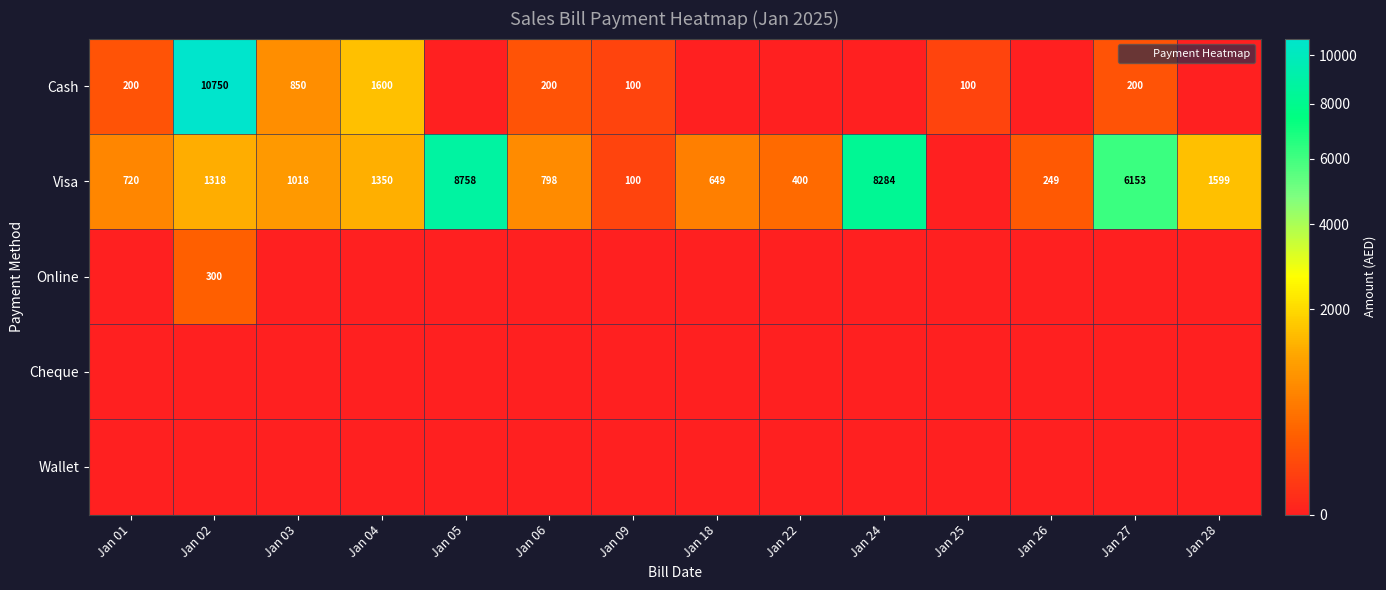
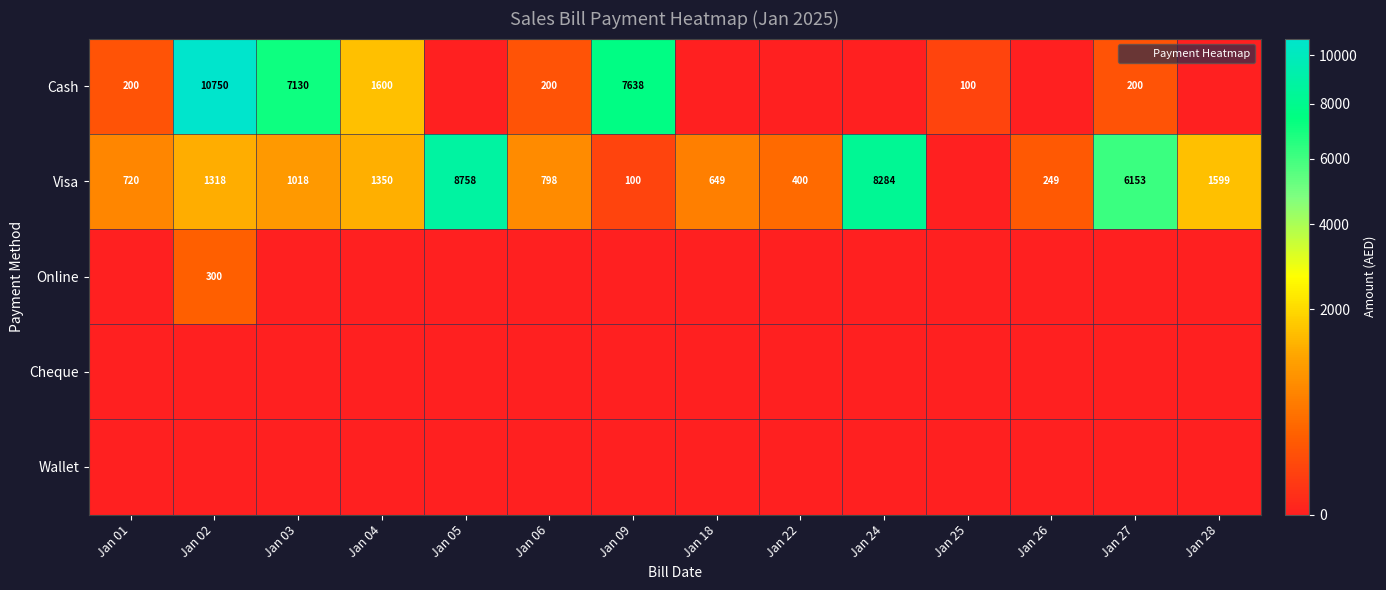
Cash, Jan 03: 850 -> 7130
Cash, Jan 09: 100 -> 7638
